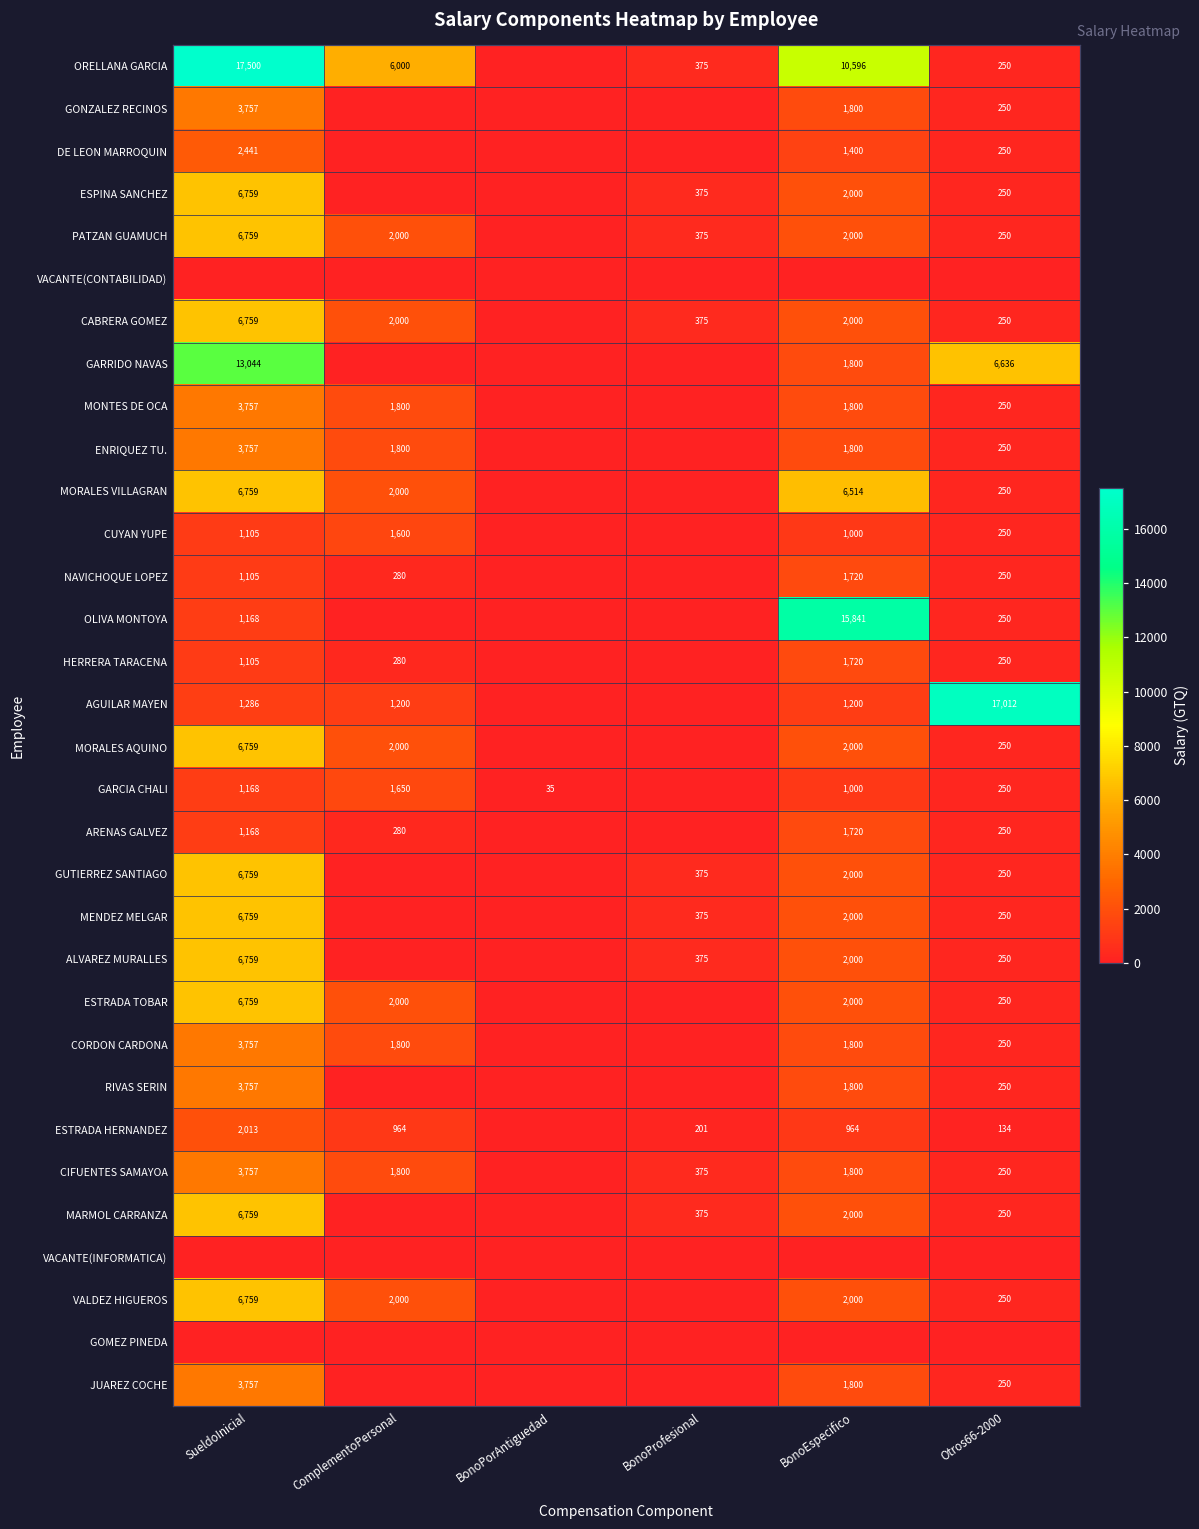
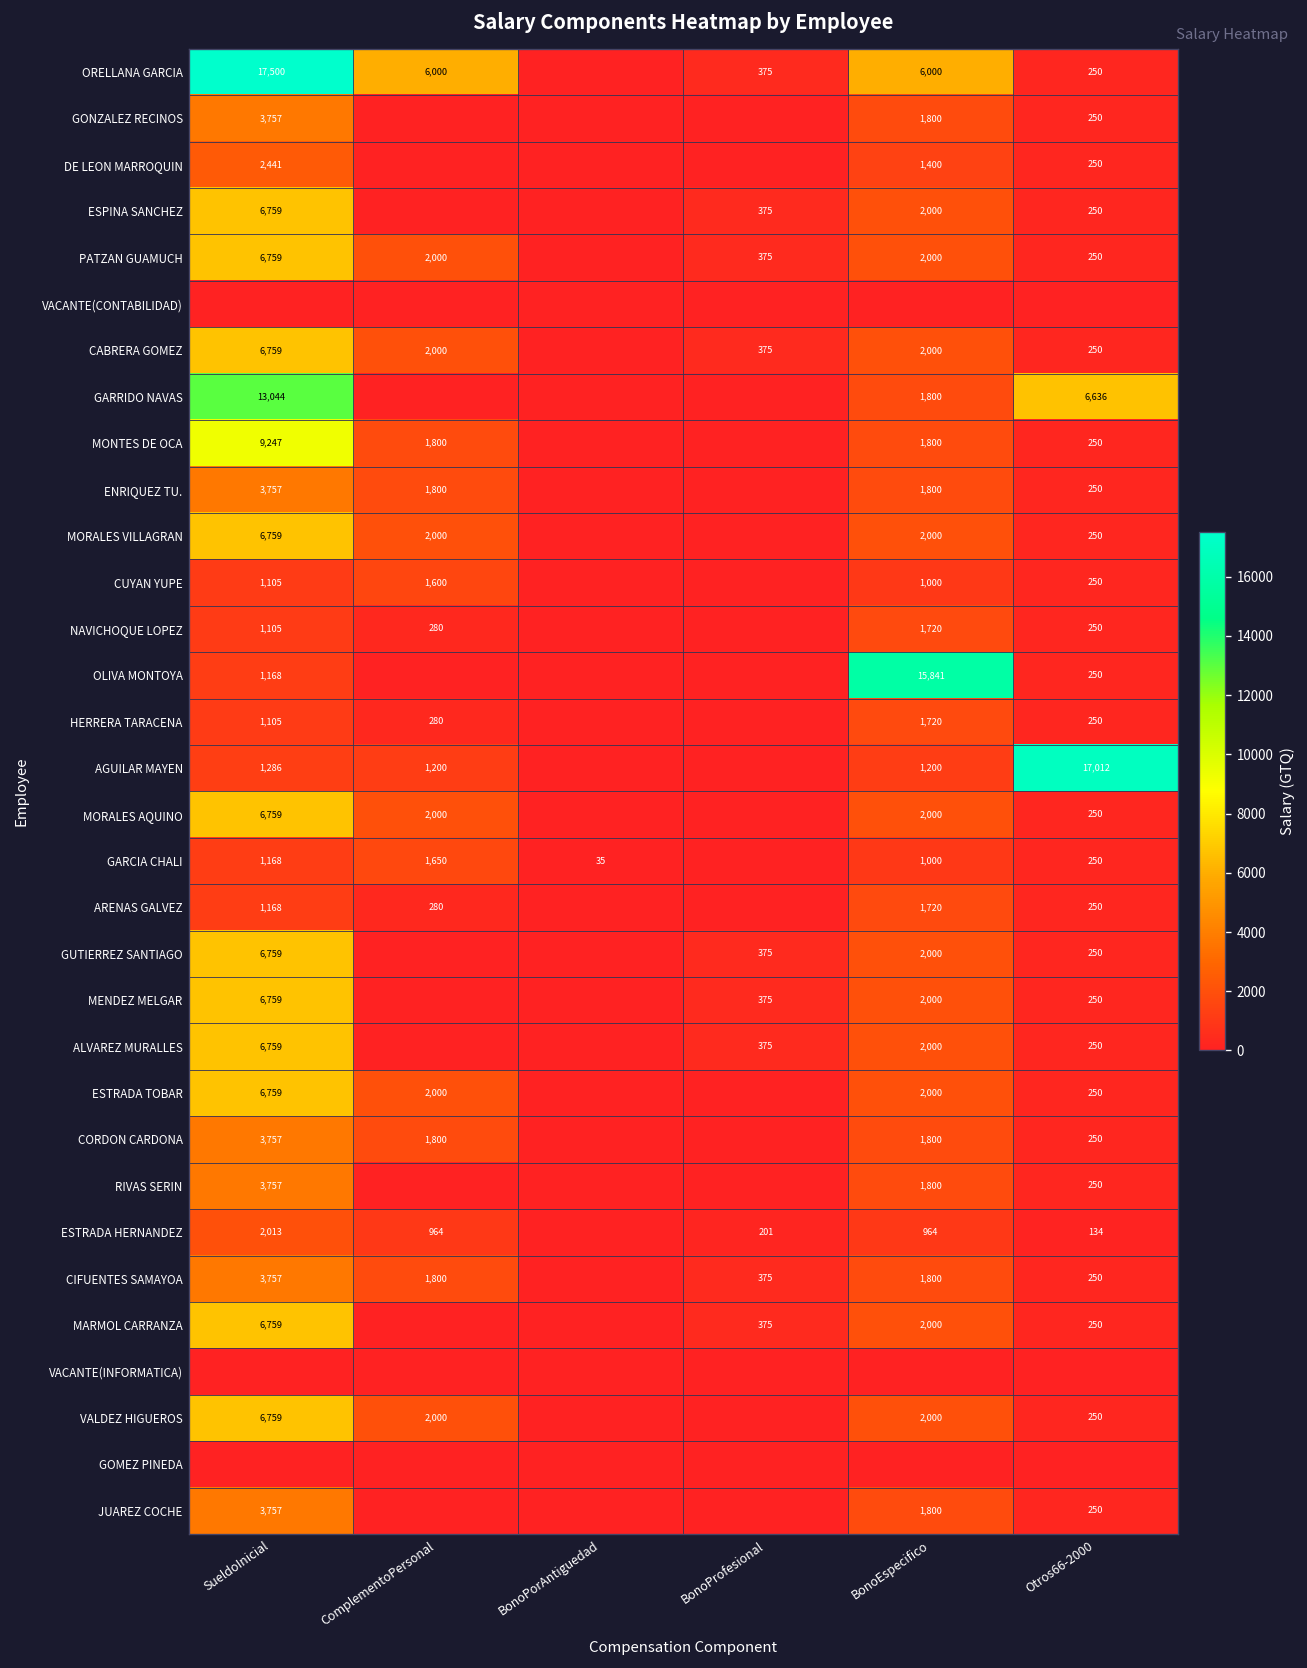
ORELLANA GARCIA, BonoEspecifico: 10,596 -> 6,000
MONTES DE OCA, SueldoInicial: 3,757 -> 9,247
MORALES VILLAGRAN, BonoEspecifico: 6,514 -> 2,000
